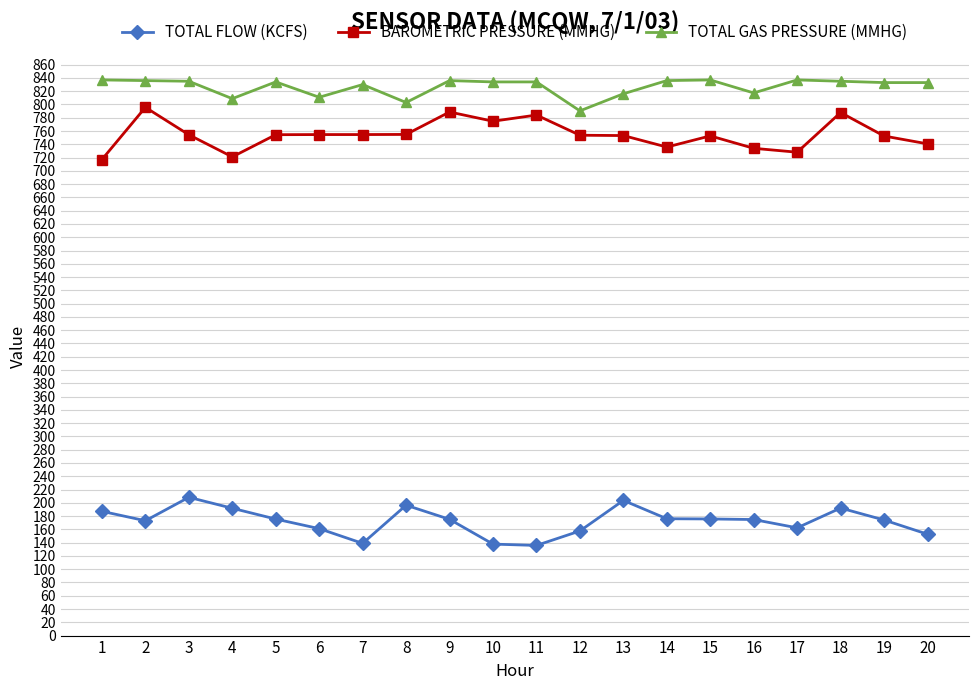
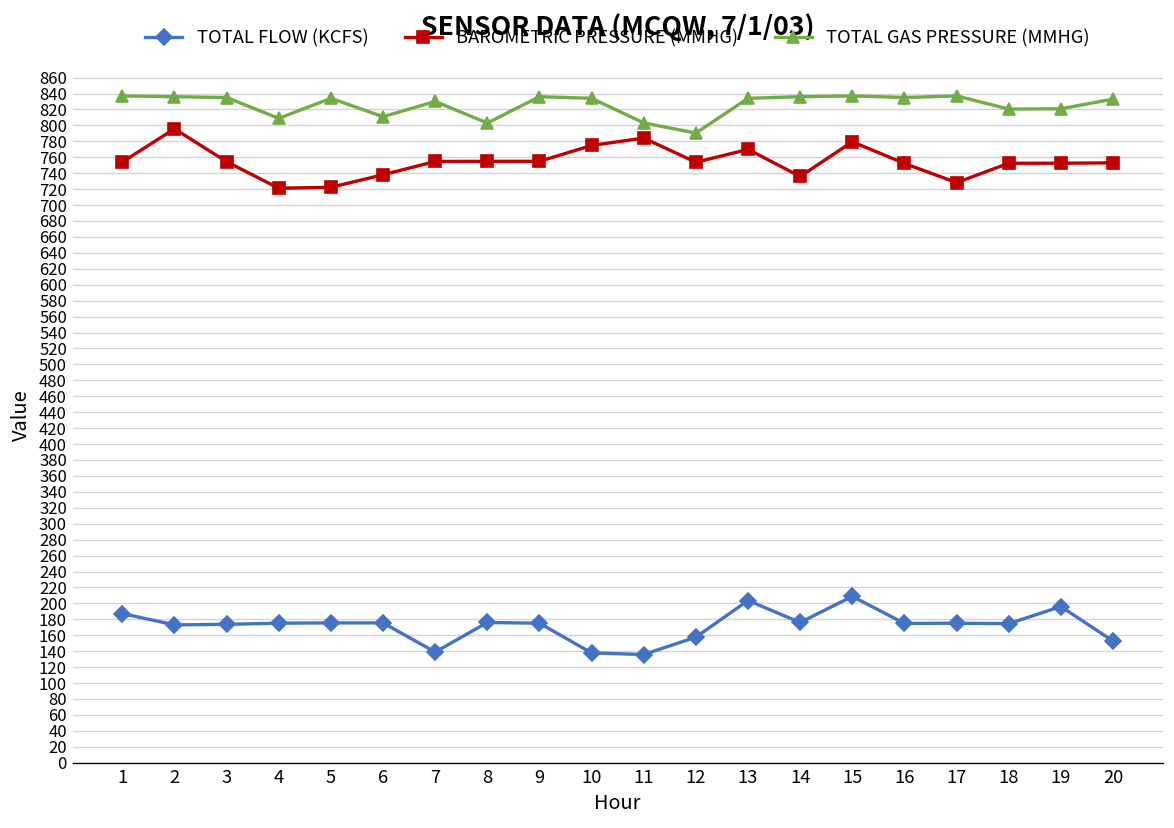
BAROMETRIC PRESSURE (MMHG), 1: 720 -> 750
TOTAL FLOW (KCFS), 3: 210 -> 170
TOTAL FLOW (KCFS), 4: 190 -> 180
BAROMETRIC PRESSURE (MMHG), 5: 750 -> 720
TOTAL FLOW (KCFS), 6: 160 -> 180
BAROMETRIC PRESSURE (MMHG), 6: 750 -> 740
TOTAL FLOW (KCFS), 8: 200 -> 180
BAROMETRIC PRESSURE (MMHG), 9: 790 -> 750
TOTAL GAS PRESSURE (MMHG), 11: 830 -> 800
BAROMETRIC PRESSURE (MMHG), 13: 750 -> 770
TOTAL GAS PRESSURE (MMHG), 13: 820 -> 830
TOTAL FLOW (KCFS), 15: 180 -> 210
BAROMETRIC PRESSURE (MMHG), 15: 750 -> 780
BAROMETRIC PRESSURE (MMHG), 16: 730 -> 750
TOTAL GAS PRESSURE (MMHG), 16: 820 -> 840
TOTAL FLOW (KCFS), 17: 160 -> 180
TOTAL FLOW (KCFS), 18: 190 -> 170
BAROMETRIC PRESSURE (MMHG), 18: 790 -> 750
TOTAL GAS PRESSURE (MMHG), 18: 840 -> 820
TOTAL FLOW (KCFS), 19: 170 -> 200
TOTAL GAS PRESSURE (MMHG), 19: 830 -> 820
BAROMETRIC PRESSURE (MMHG), 20: 740 -> 750
